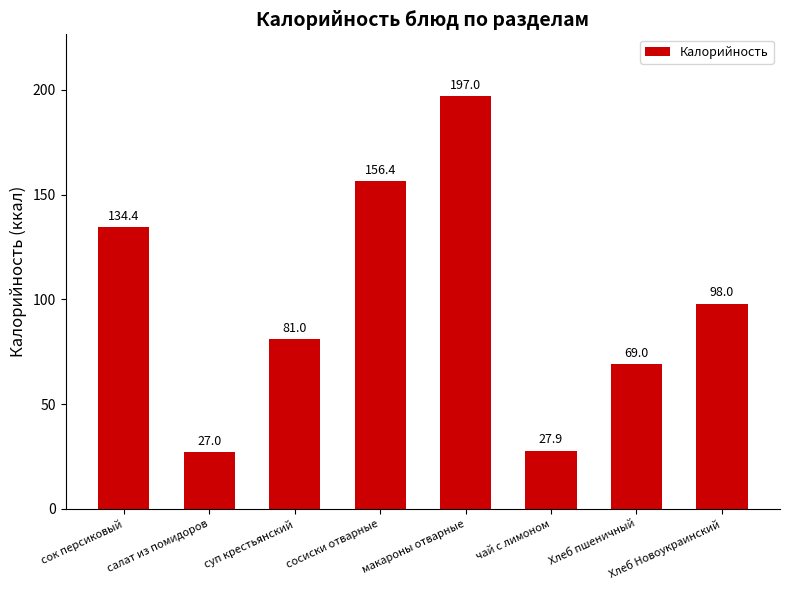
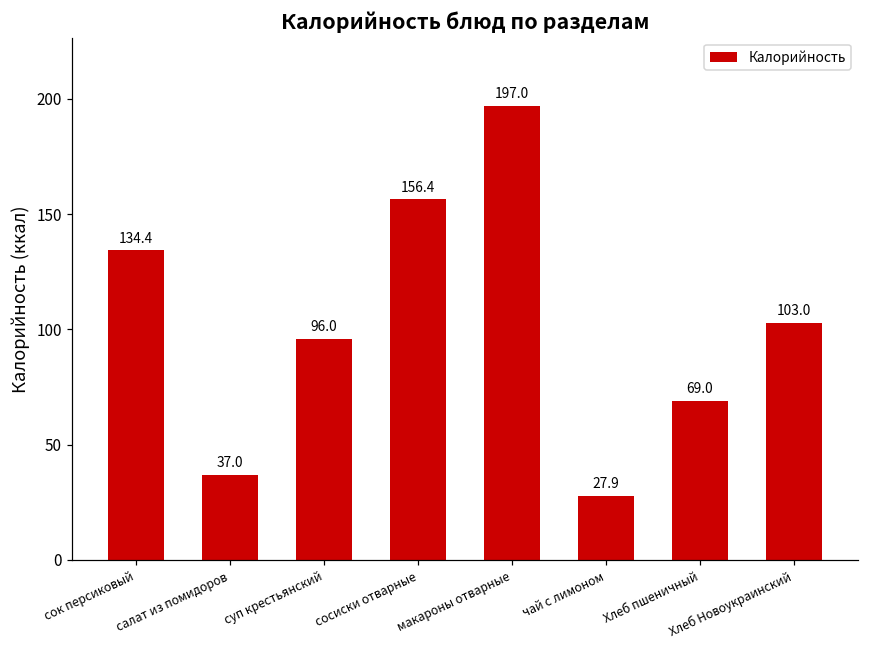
салат из помидоров: 27.0 -> 37.0
суп крестьянский: 81.0 -> 96.0
Хлеб Новоукраинский: 98.0 -> 103.0
